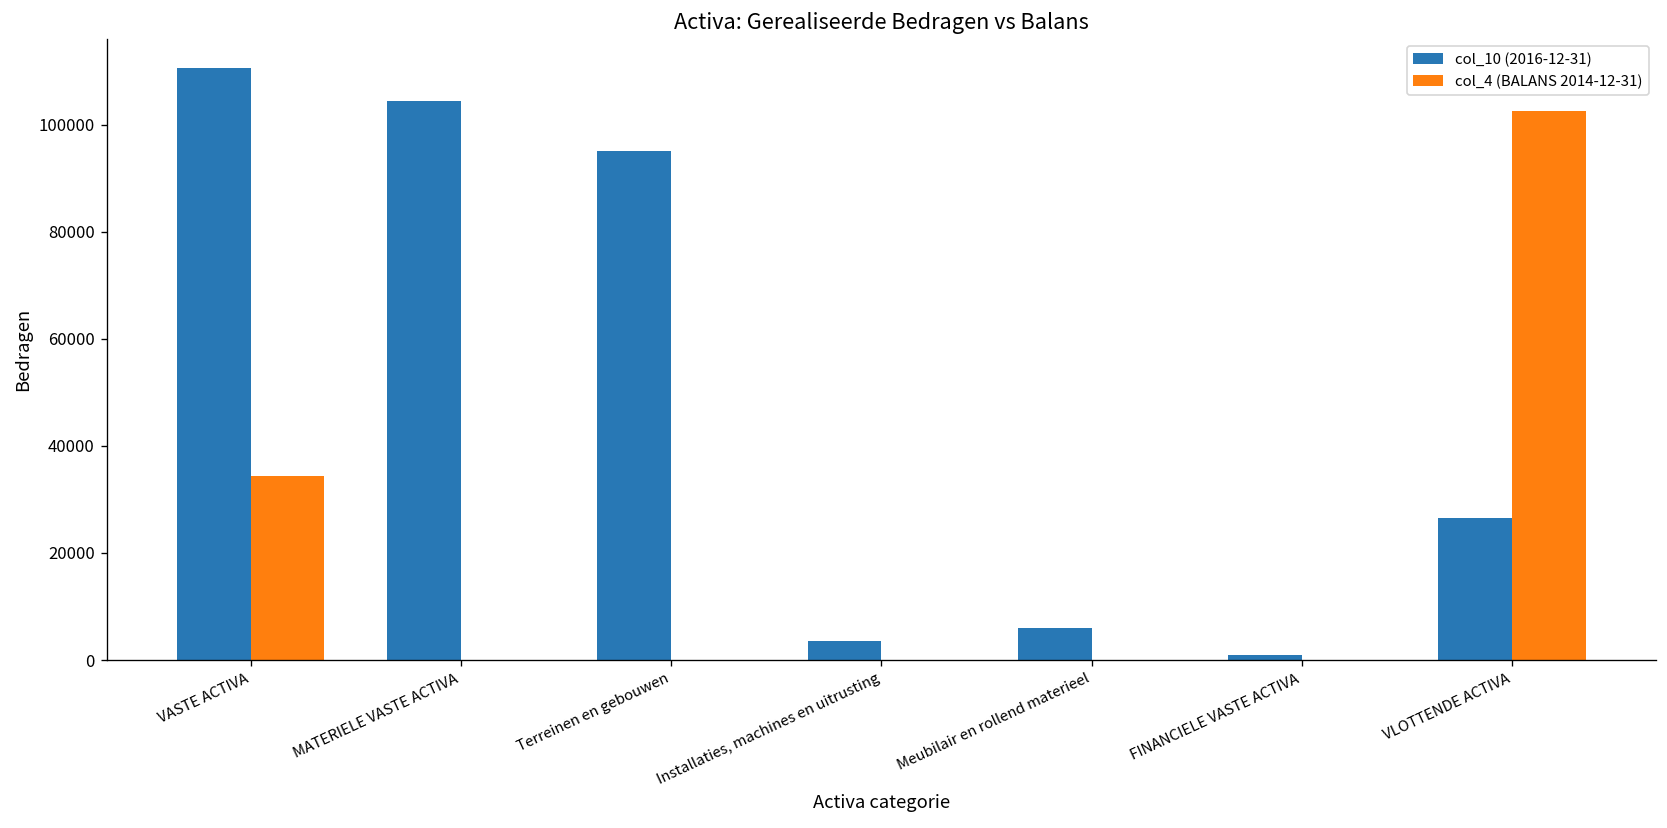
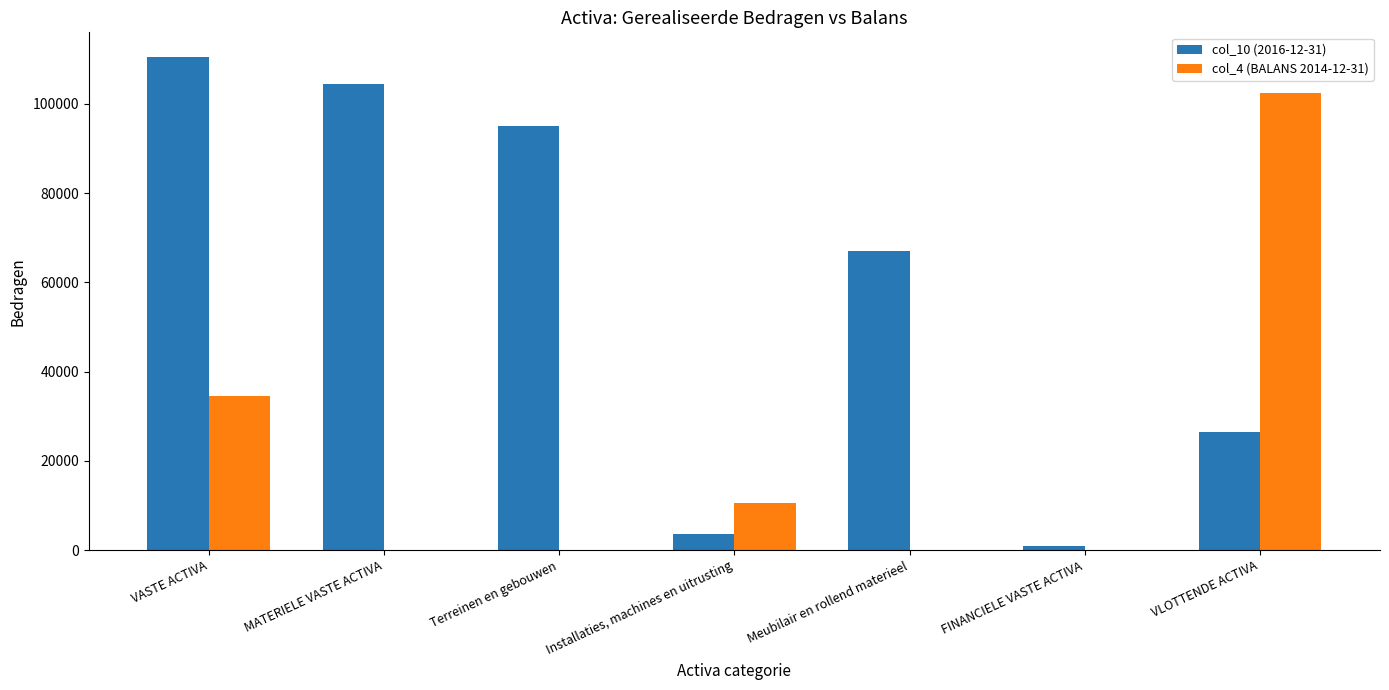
col_4 (BALANS 2014-12-31), Installaties, machines en uitrusting: 0 -> 11000
col_10 (2016-12-31), Meubilair en rollend materieel: 6000 -> 67000
